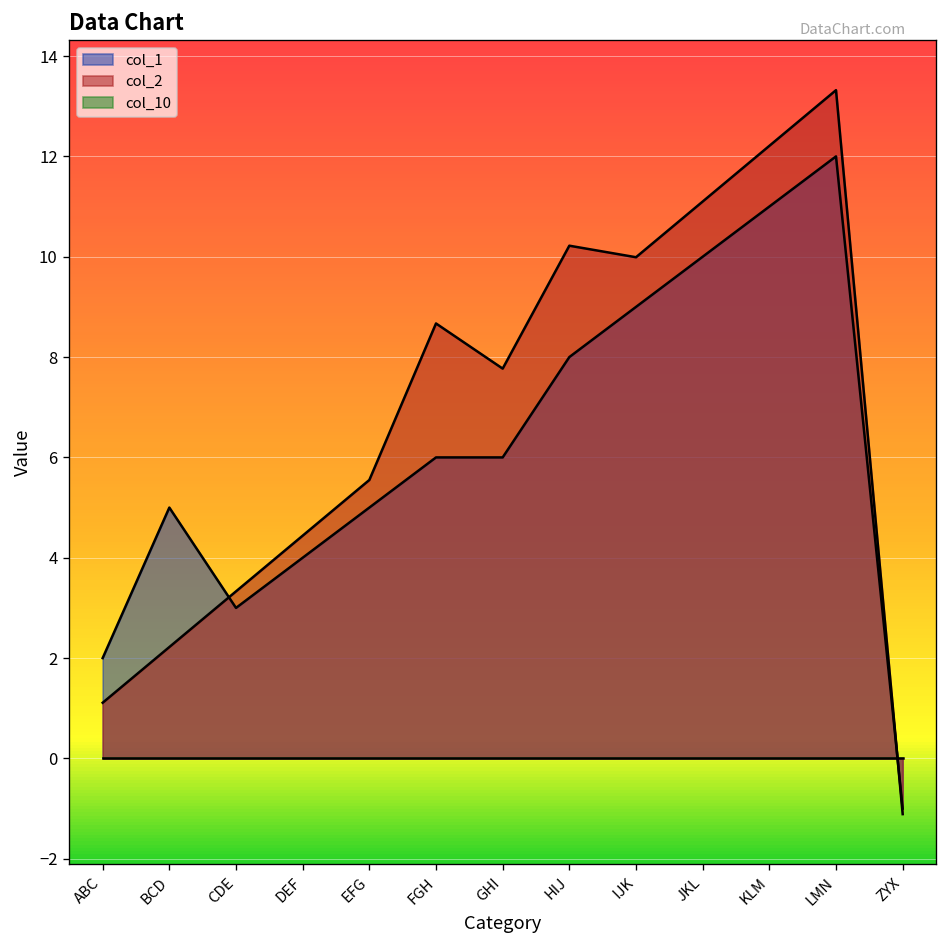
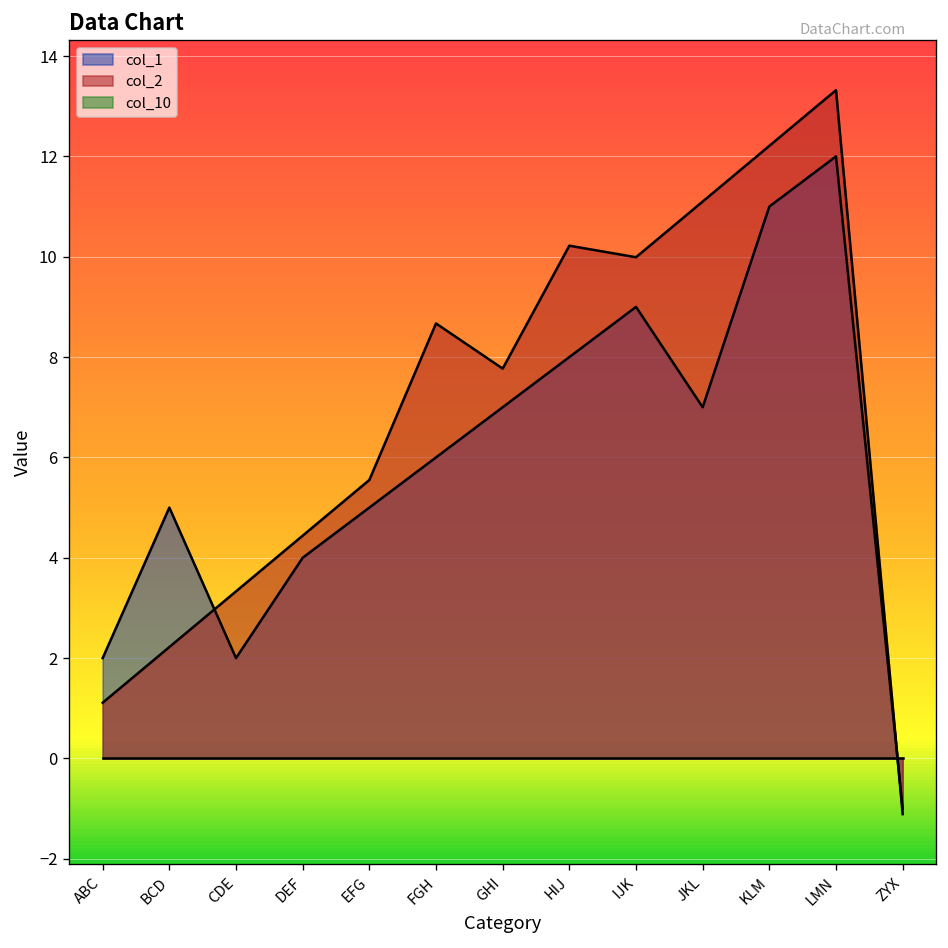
col_1, CDE: 3 -> 2
col_1, GHI: 6 -> 7
col_1, JKL: 10 -> 7
